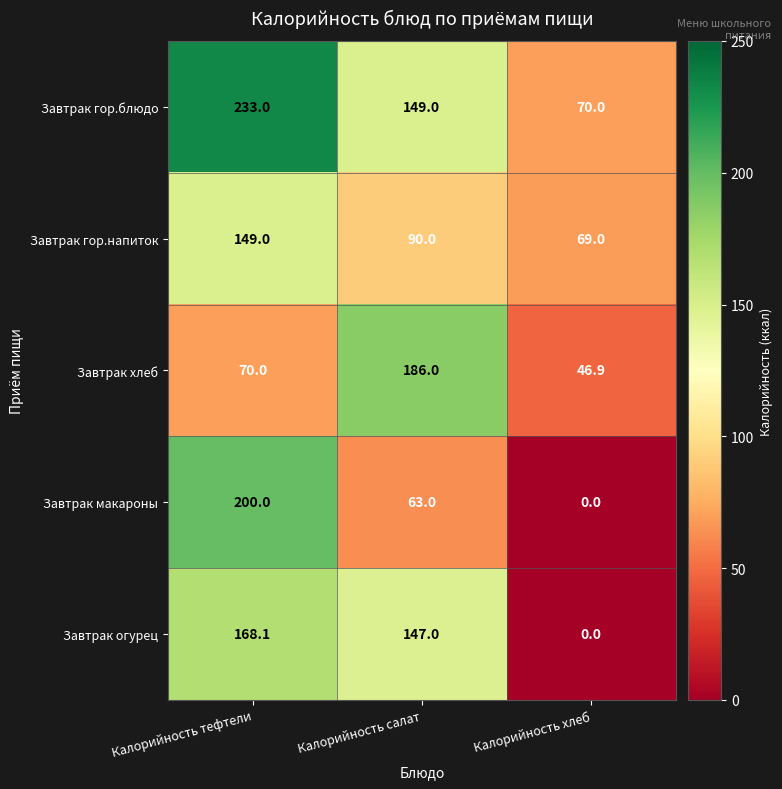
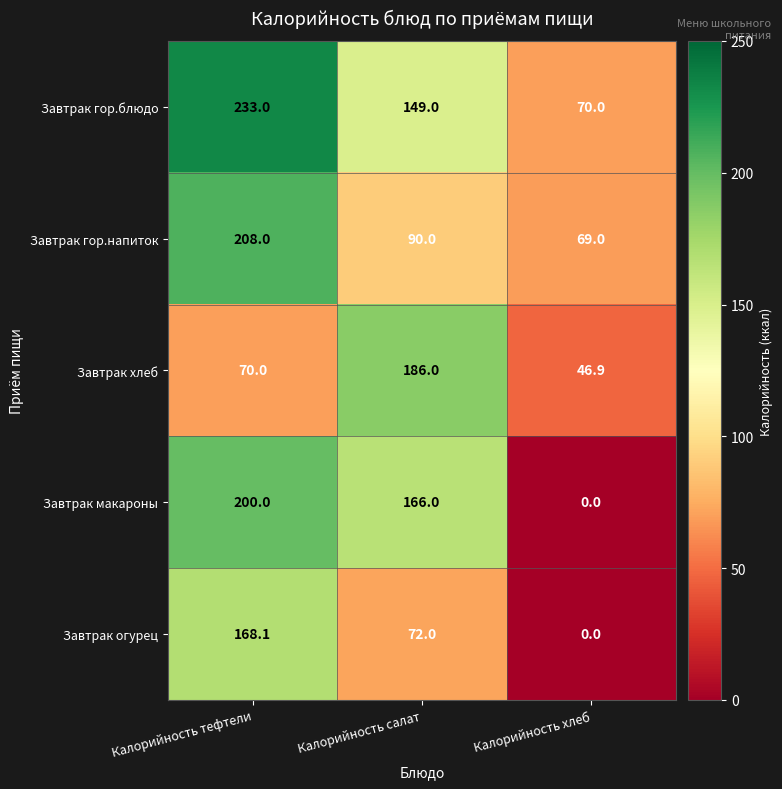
Завтрак гор.напиток, Калорийность тефтели: 149.0 -> 208.0
Завтрак макароны, Калорийность салат: 63.0 -> 166.0
Завтрак огурец, Калорийность салат: 147.0 -> 72.0
